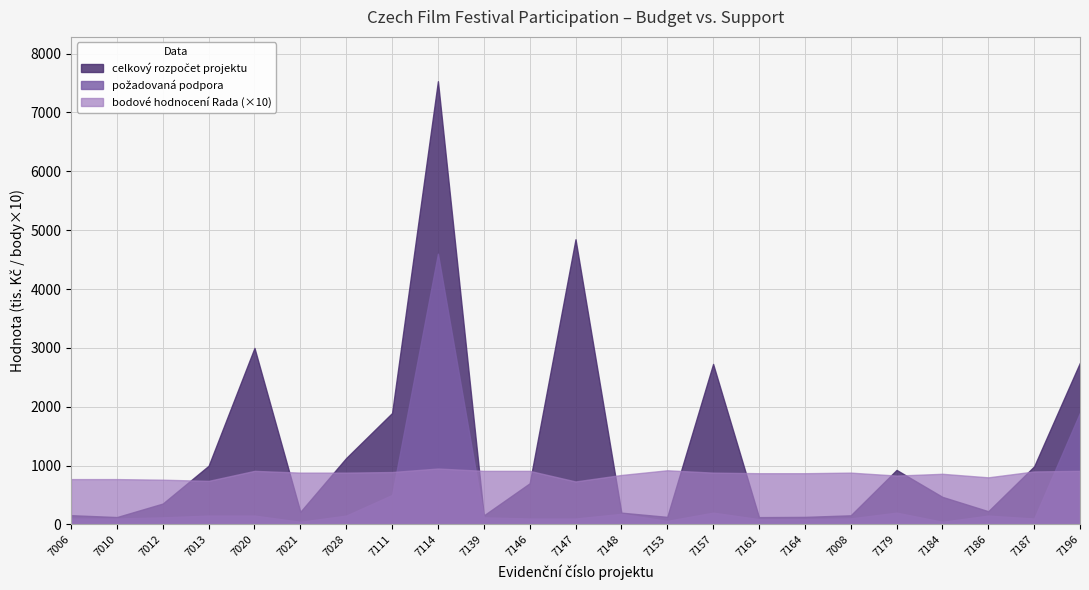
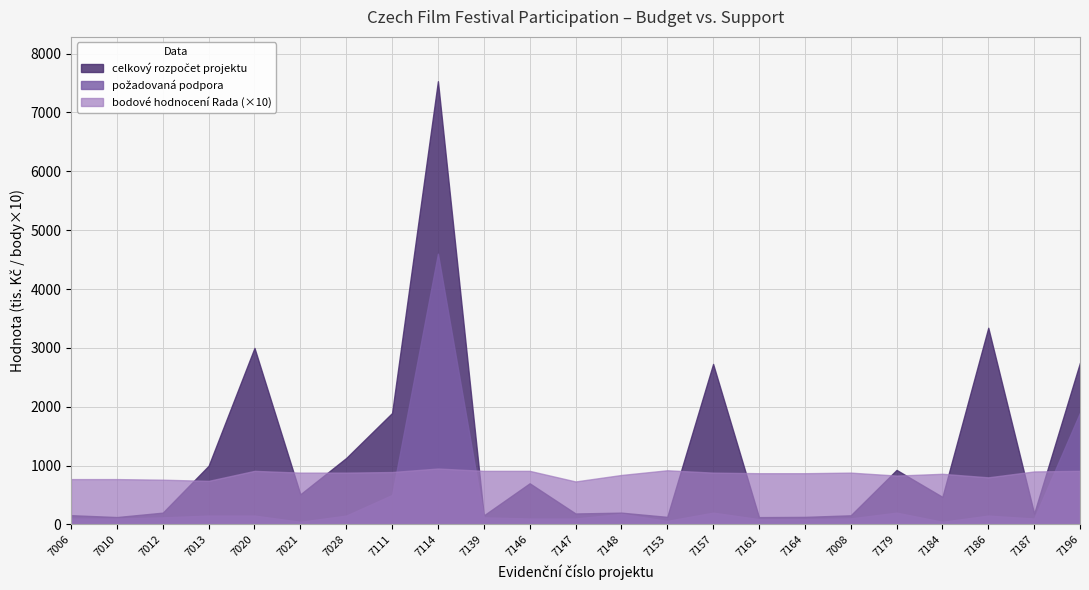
celkový rozpočet projektu, 7012: 400 -> 200
celkový rozpočet projektu, 7021: 200 -> 500
celkový rozpočet projektu, 7147: 4800 -> 200
celkový rozpočet projektu, 7186: 200 -> 3300
celkový rozpočet projektu, 7187: 1000 -> 200
